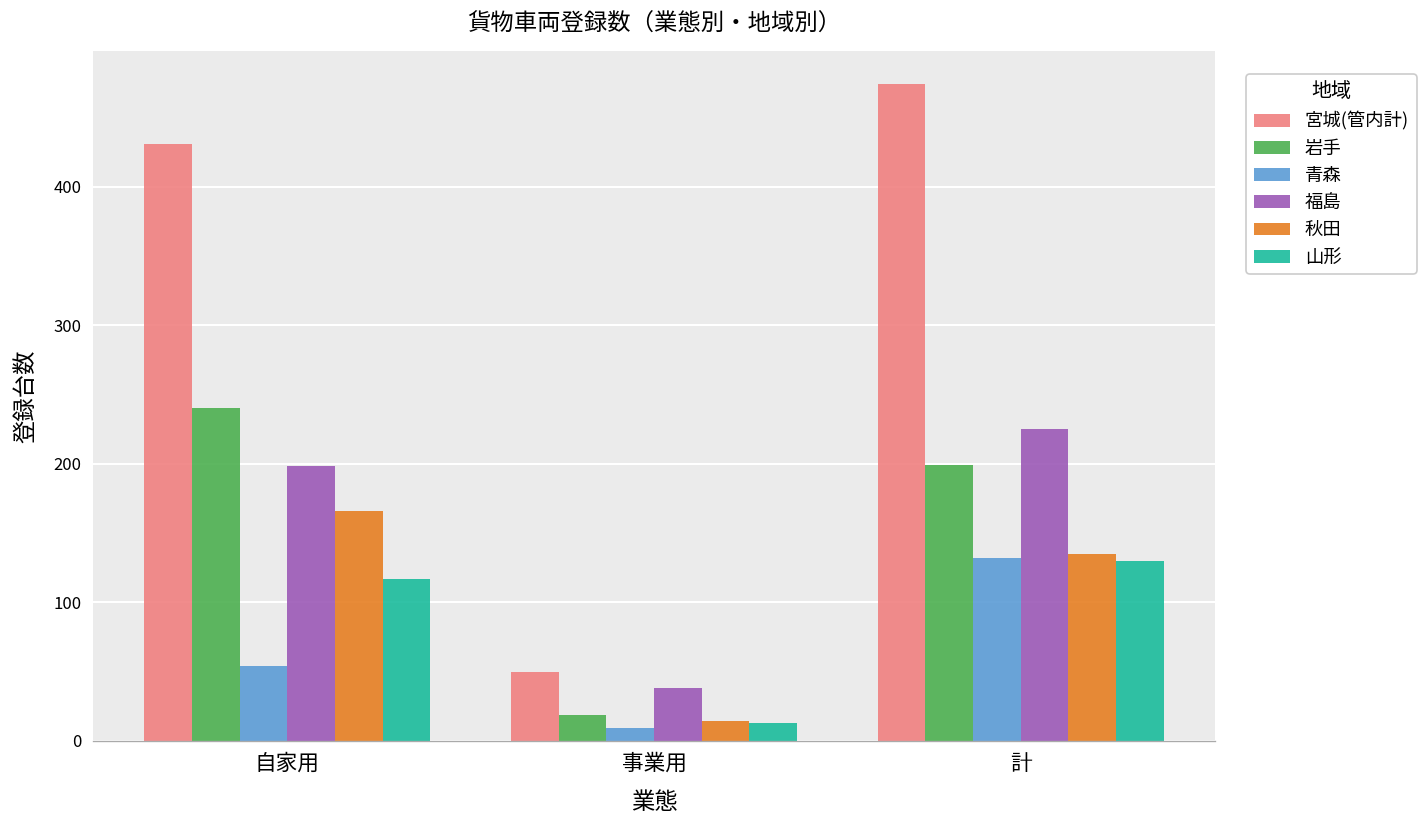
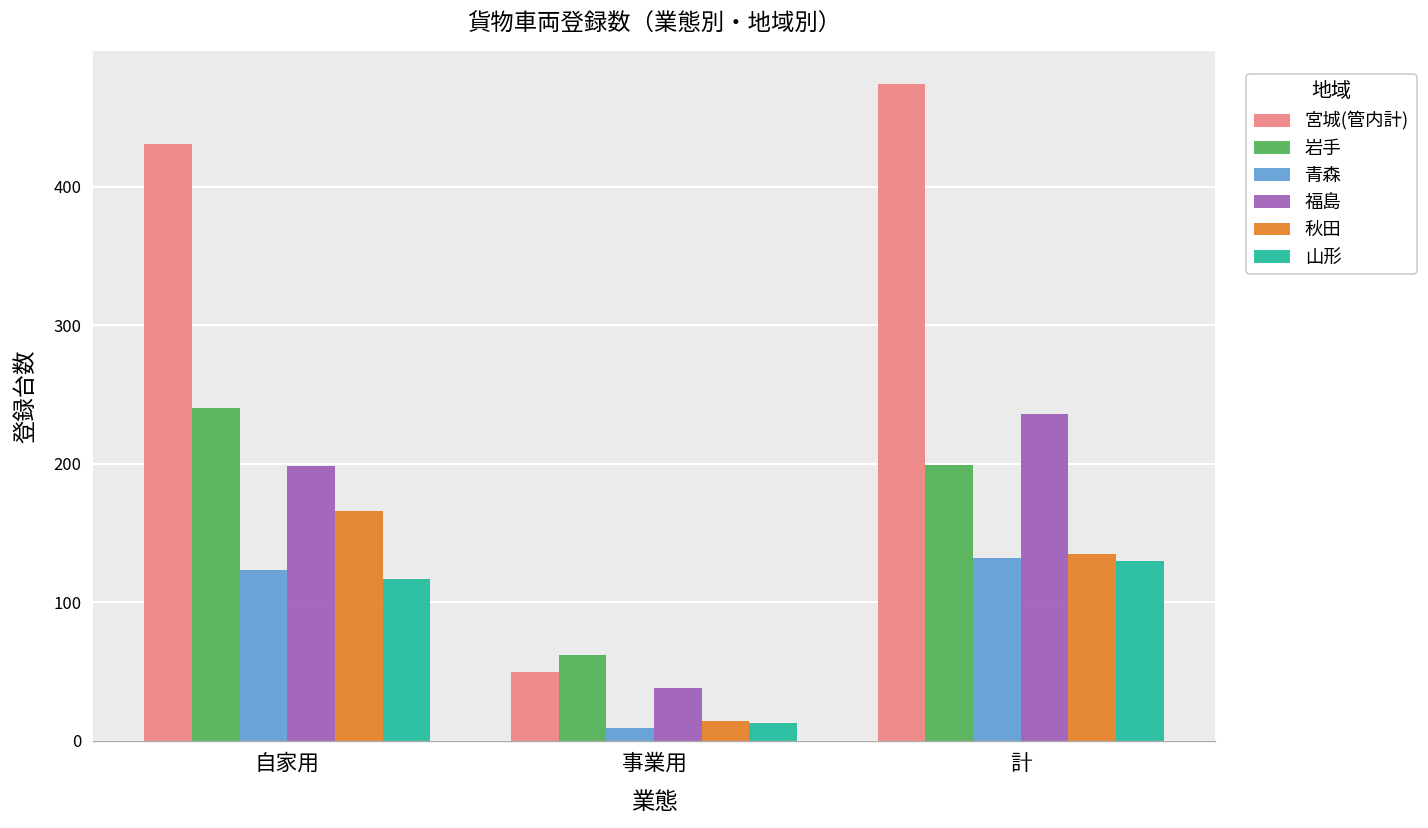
青森, 自家用: 54 -> 123
岩手, 事業用: 19 -> 62
福島, 計: 225 -> 236
